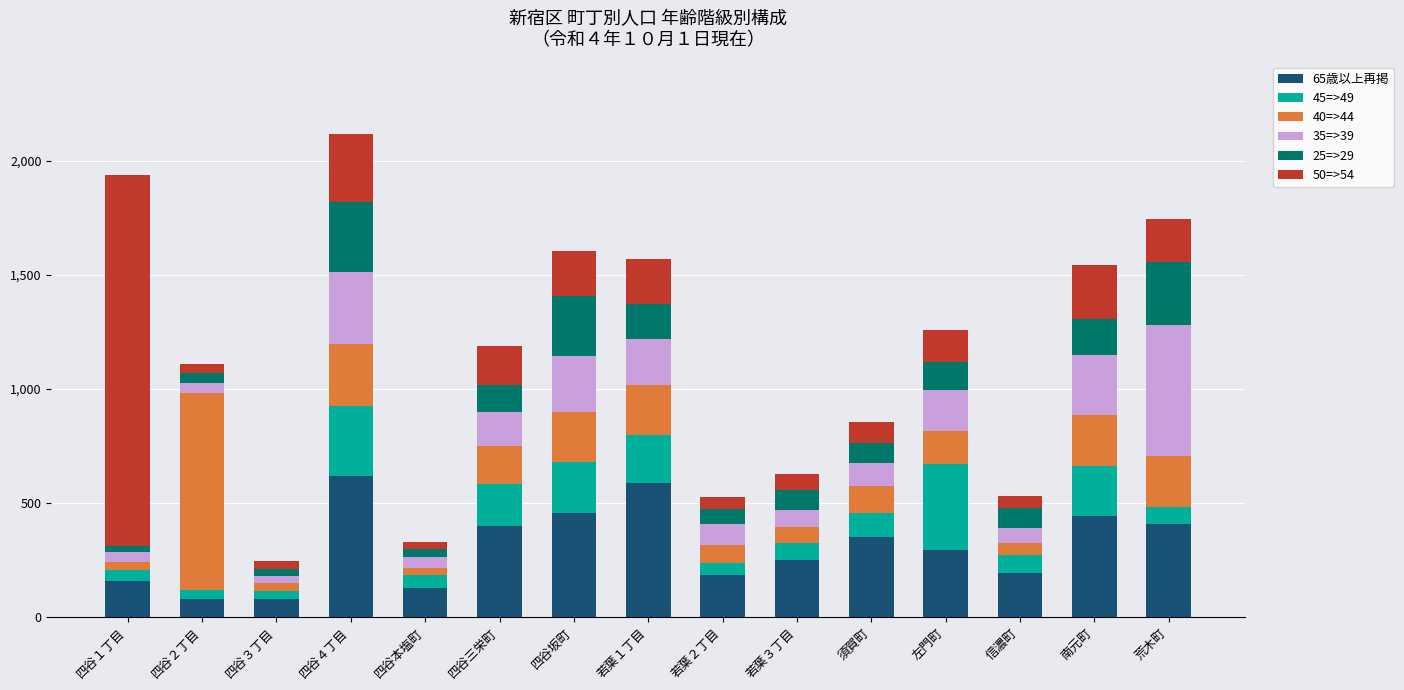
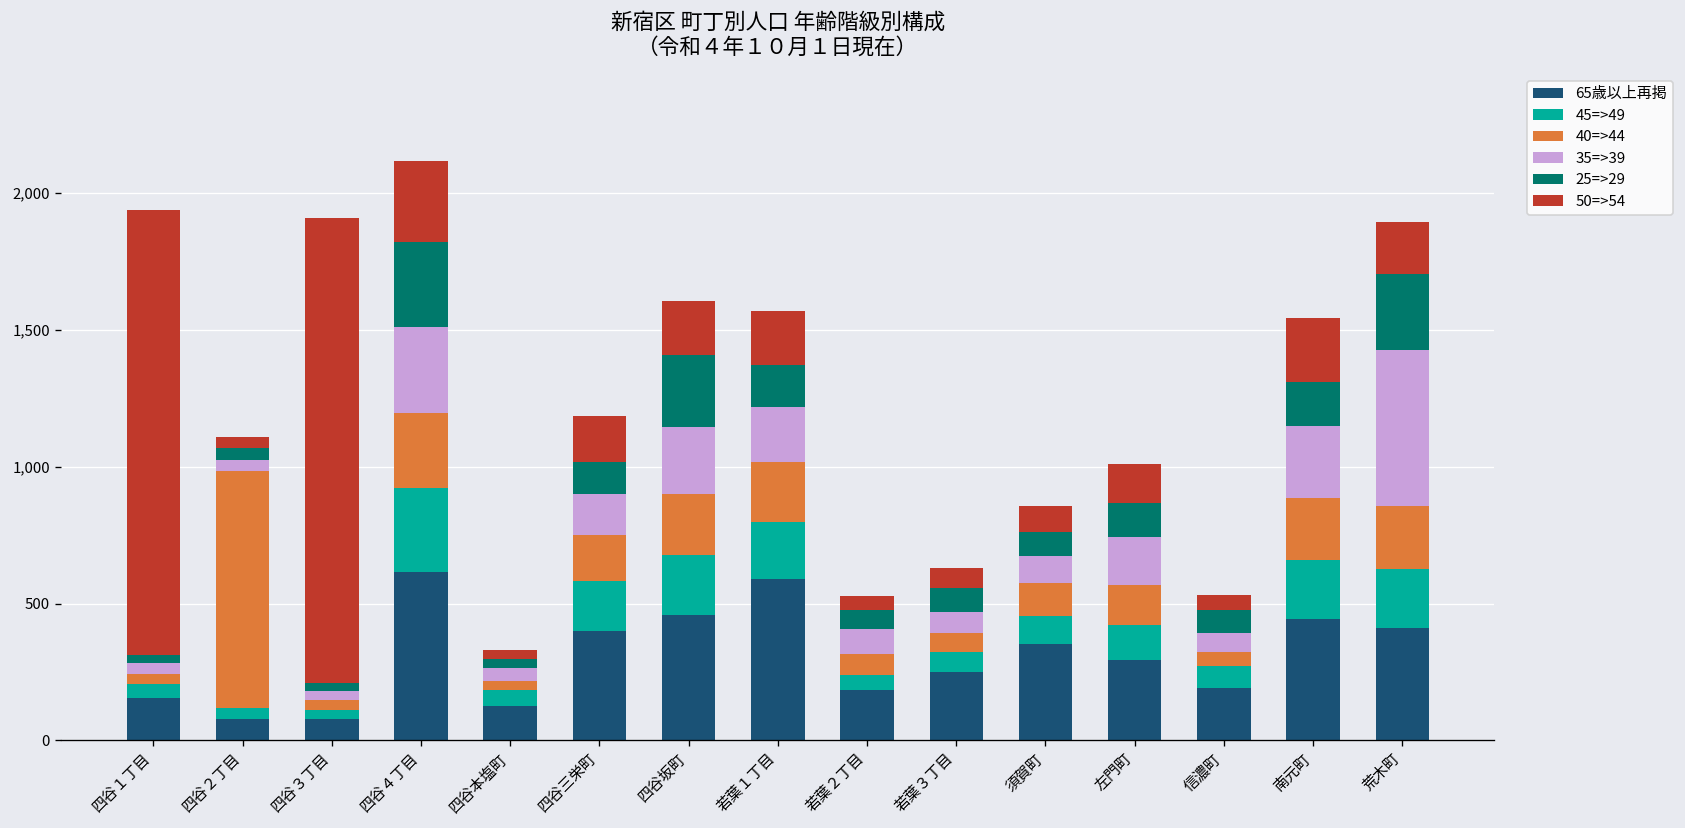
50=>54, 四谷３丁目: 40 -> 1,700
45=>49, 左門町: 380 -> 130
45=>49, 荒木町: 70 -> 220
